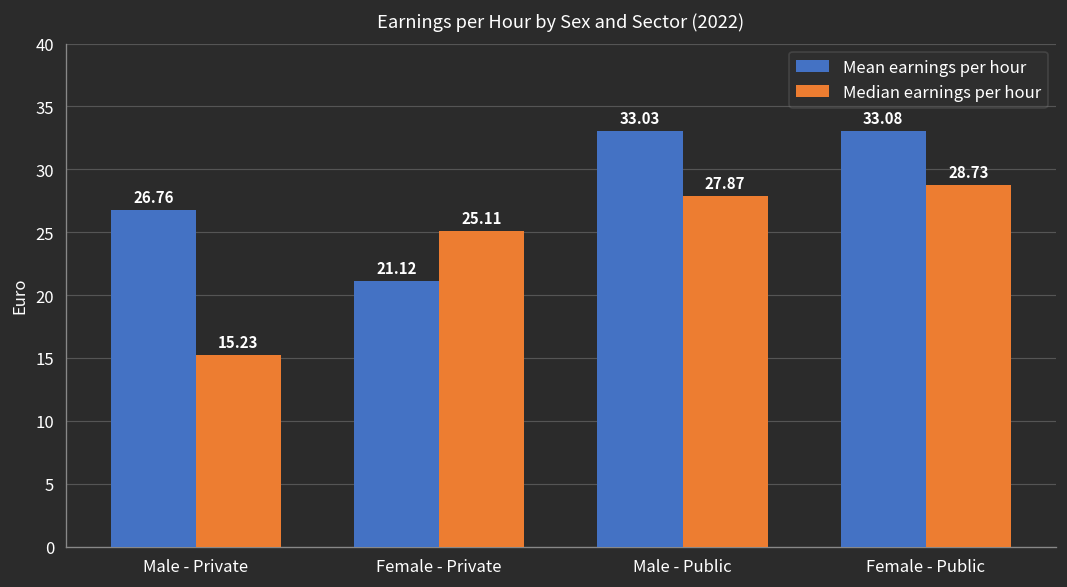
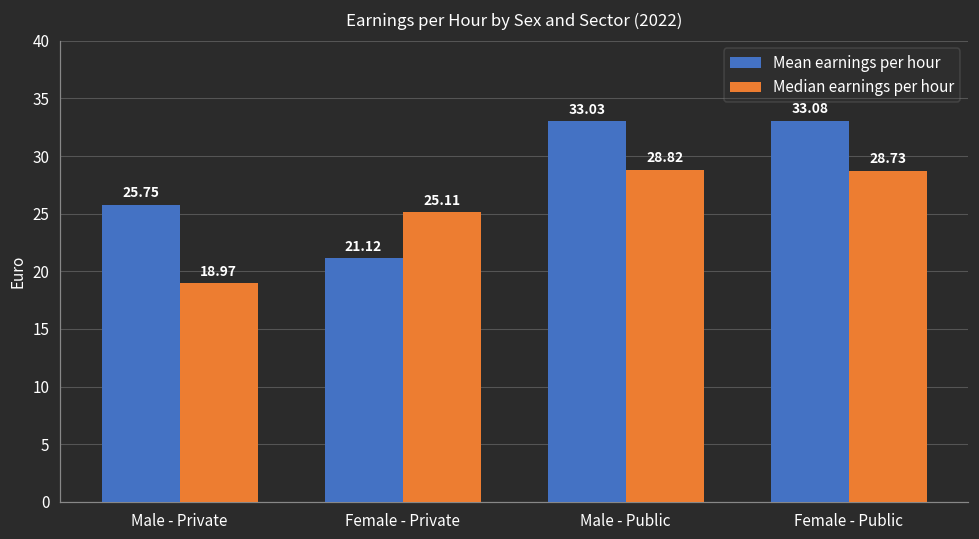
Mean earnings per hour, Male - Private: 26.76 -> 25.75
Median earnings per hour, Male - Private: 15.23 -> 18.97
Median earnings per hour, Male - Public: 27.87 -> 28.82
